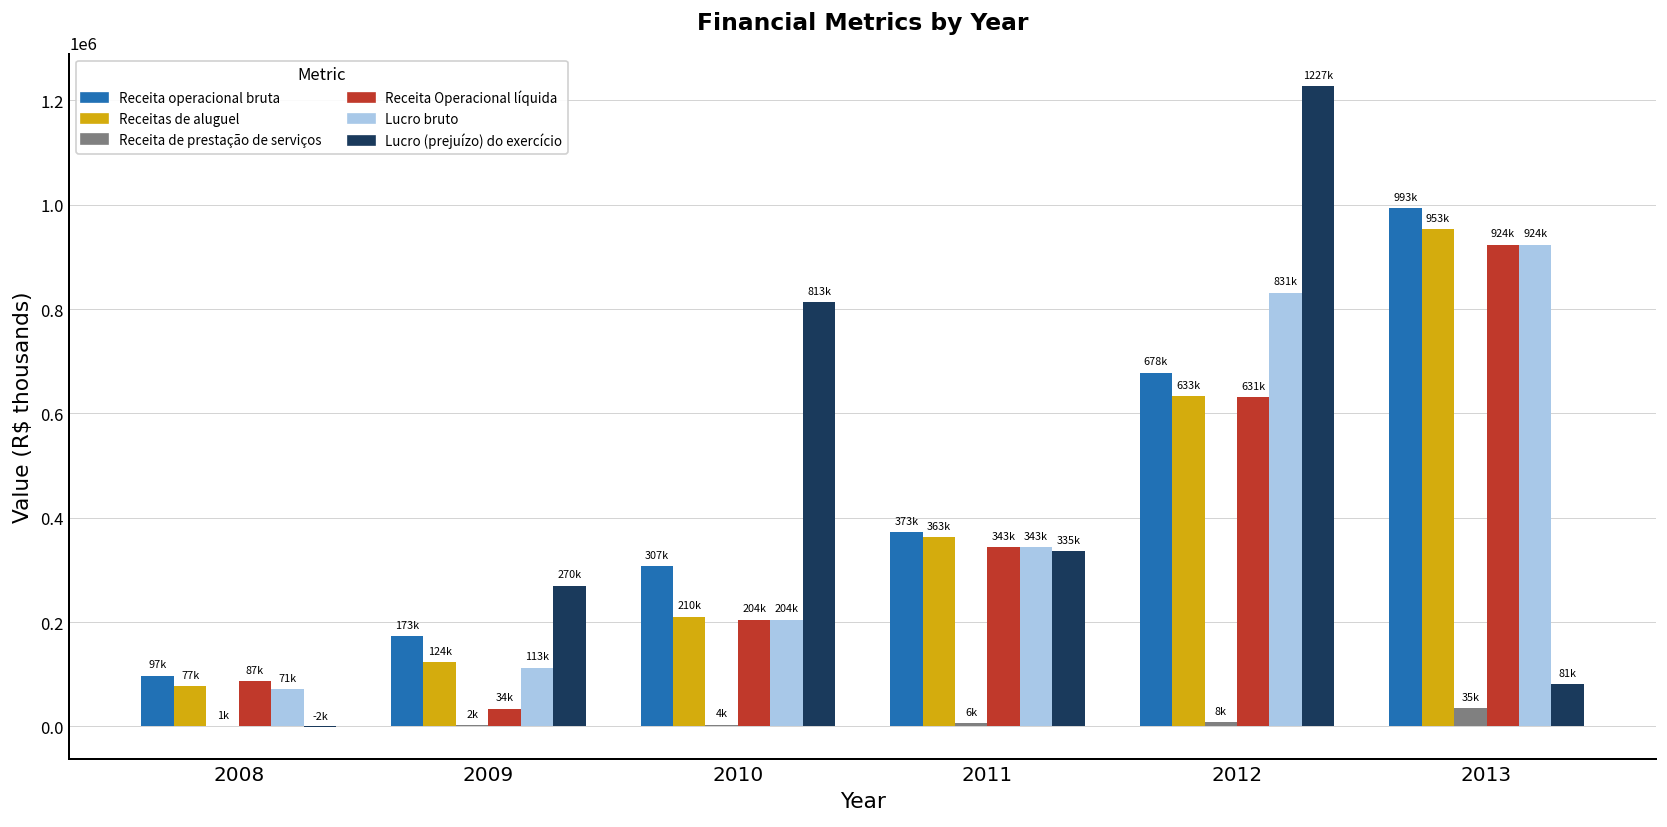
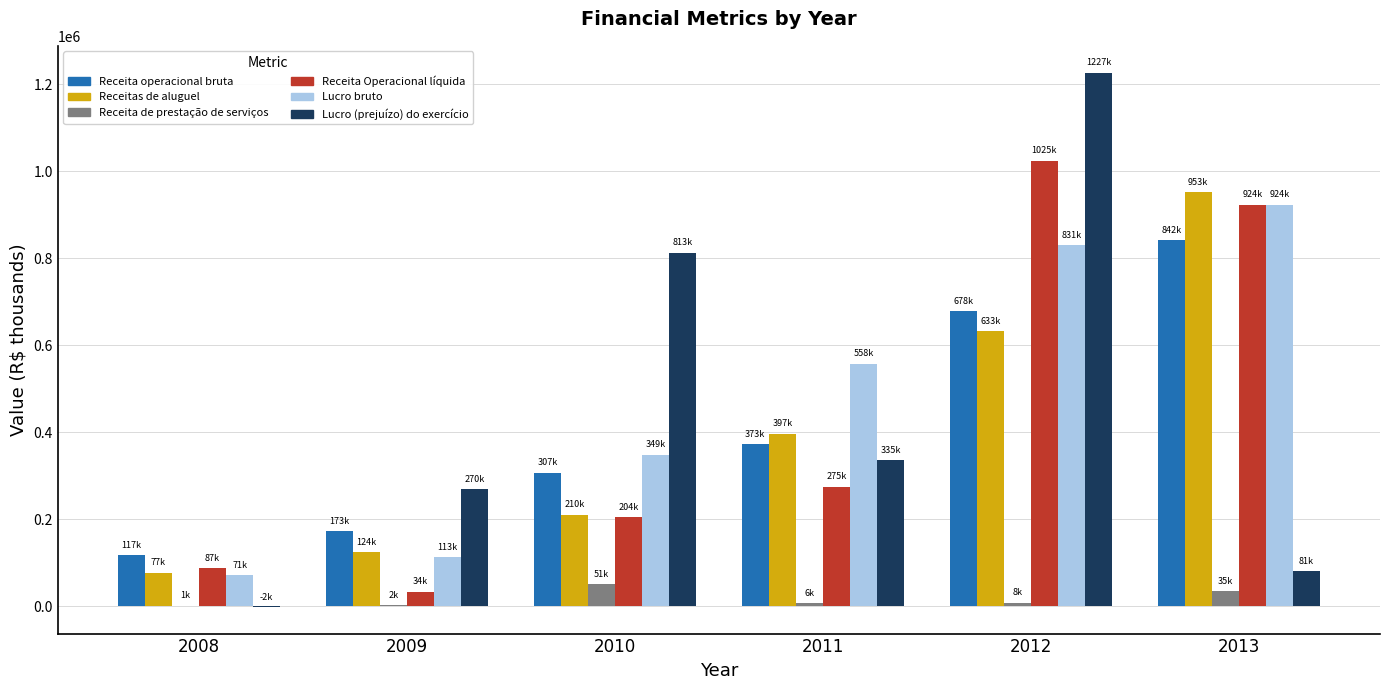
Receita operacional bruta, 2008: 97k -> 117k
Receita de prestação de serviços, 2010: 4k -> 51k
Lucro bruto, 2010: 204k -> 349k
Receitas de aluguel, 2011: 363k -> 397k
Receita Operacional líquida, 2011: 343k -> 275k
Lucro bruto, 2011: 343k -> 558k
Receita Operacional líquida, 2012: 631k -> 1025k
Receita operacional bruta, 2013: 993k -> 842k
